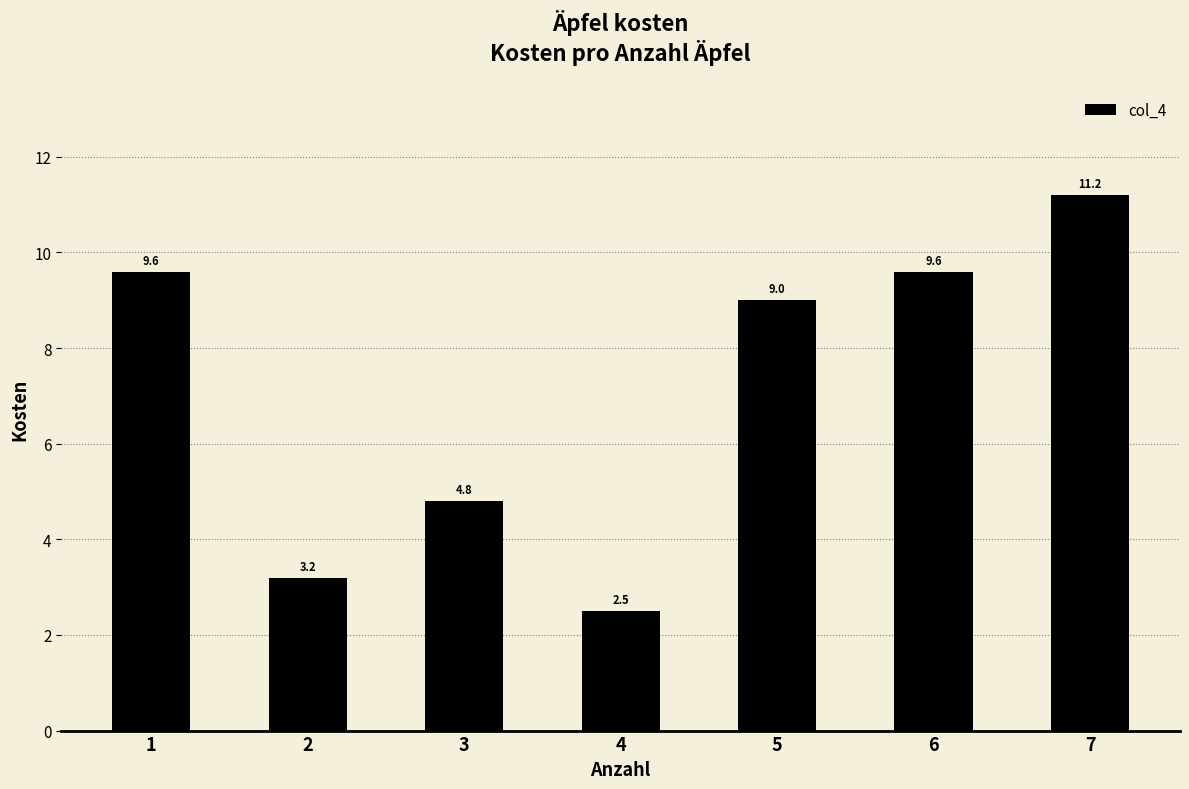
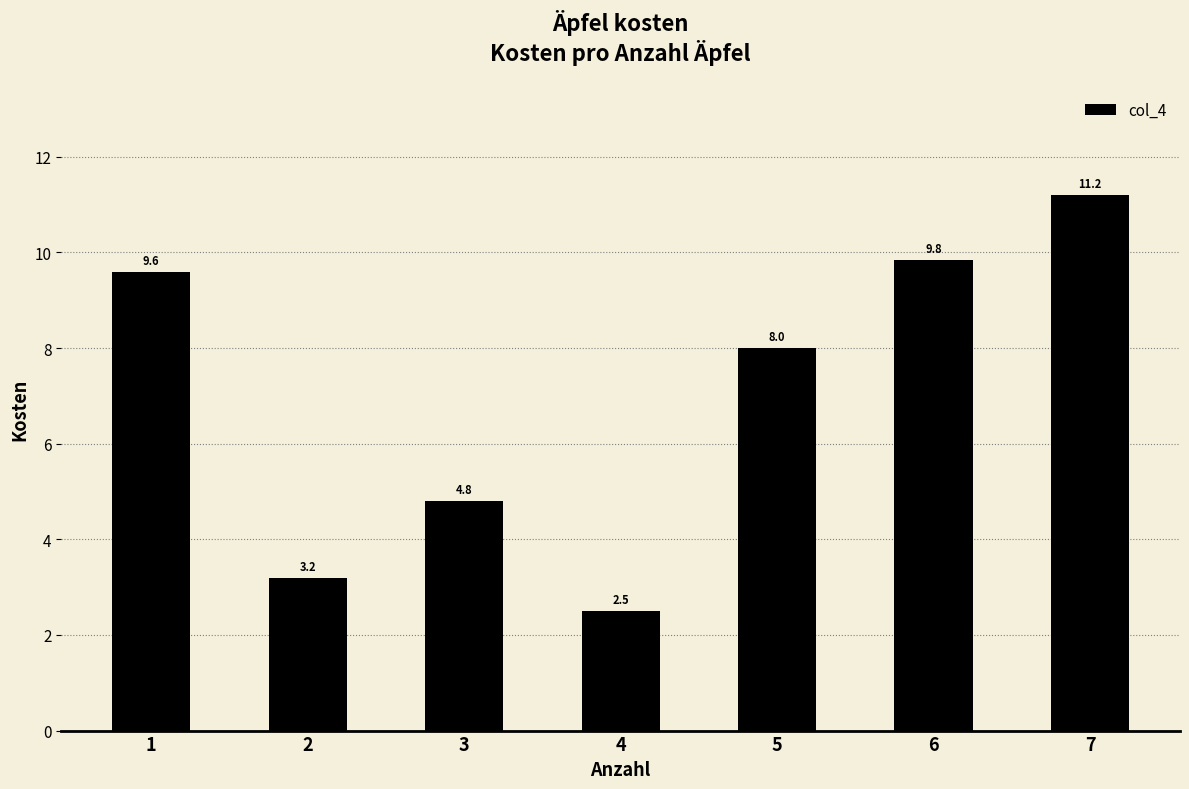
5: 9.0 -> 8.0
6: 9.6 -> 9.8
